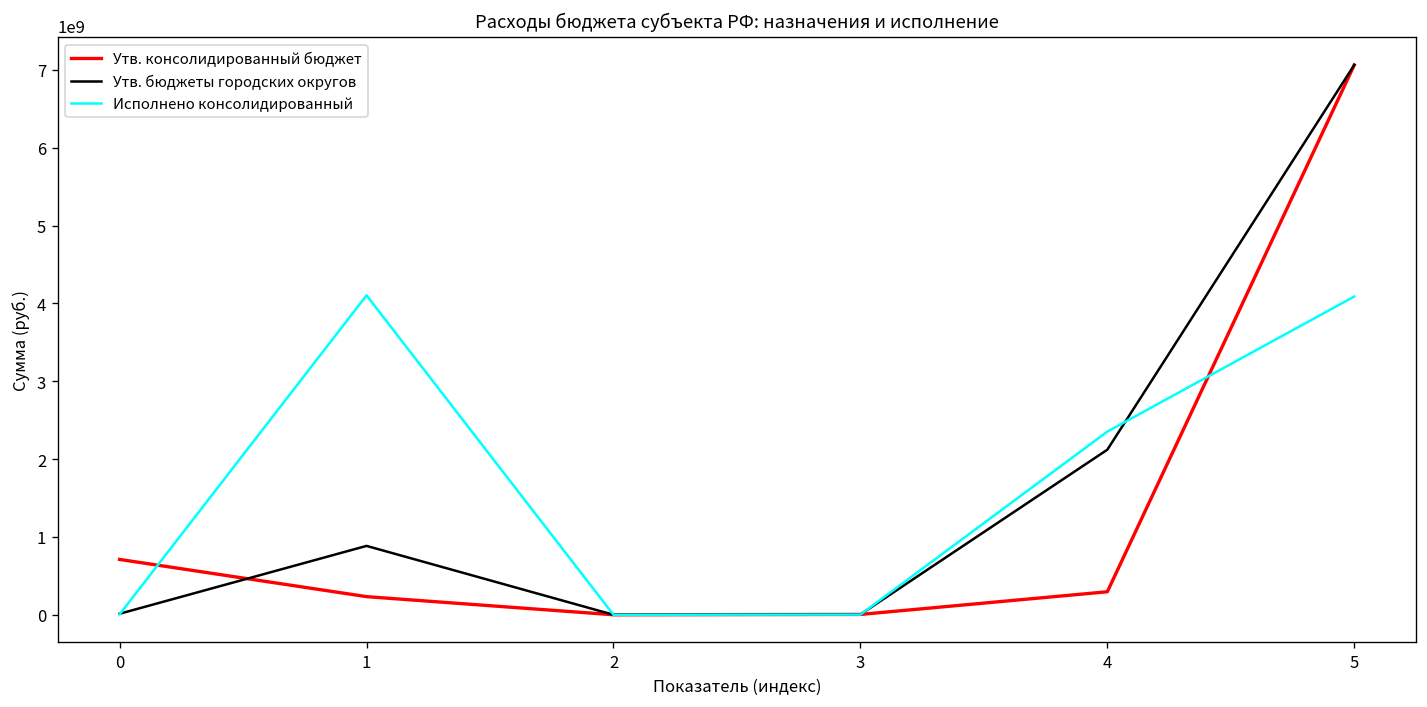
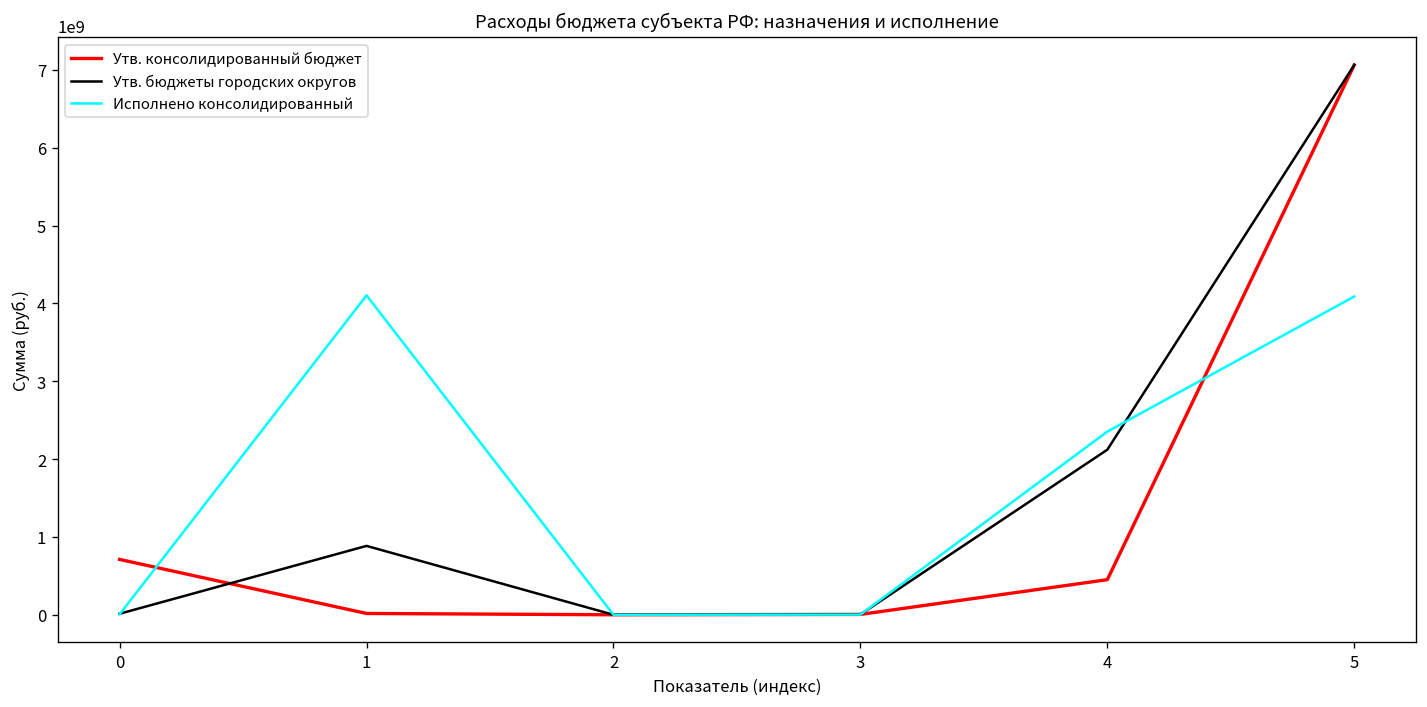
Утв. консолидированный бюджет, 1: 200000000 -> 0
Утв. консолидированный бюджет, 4: 300000000 -> 500000000
